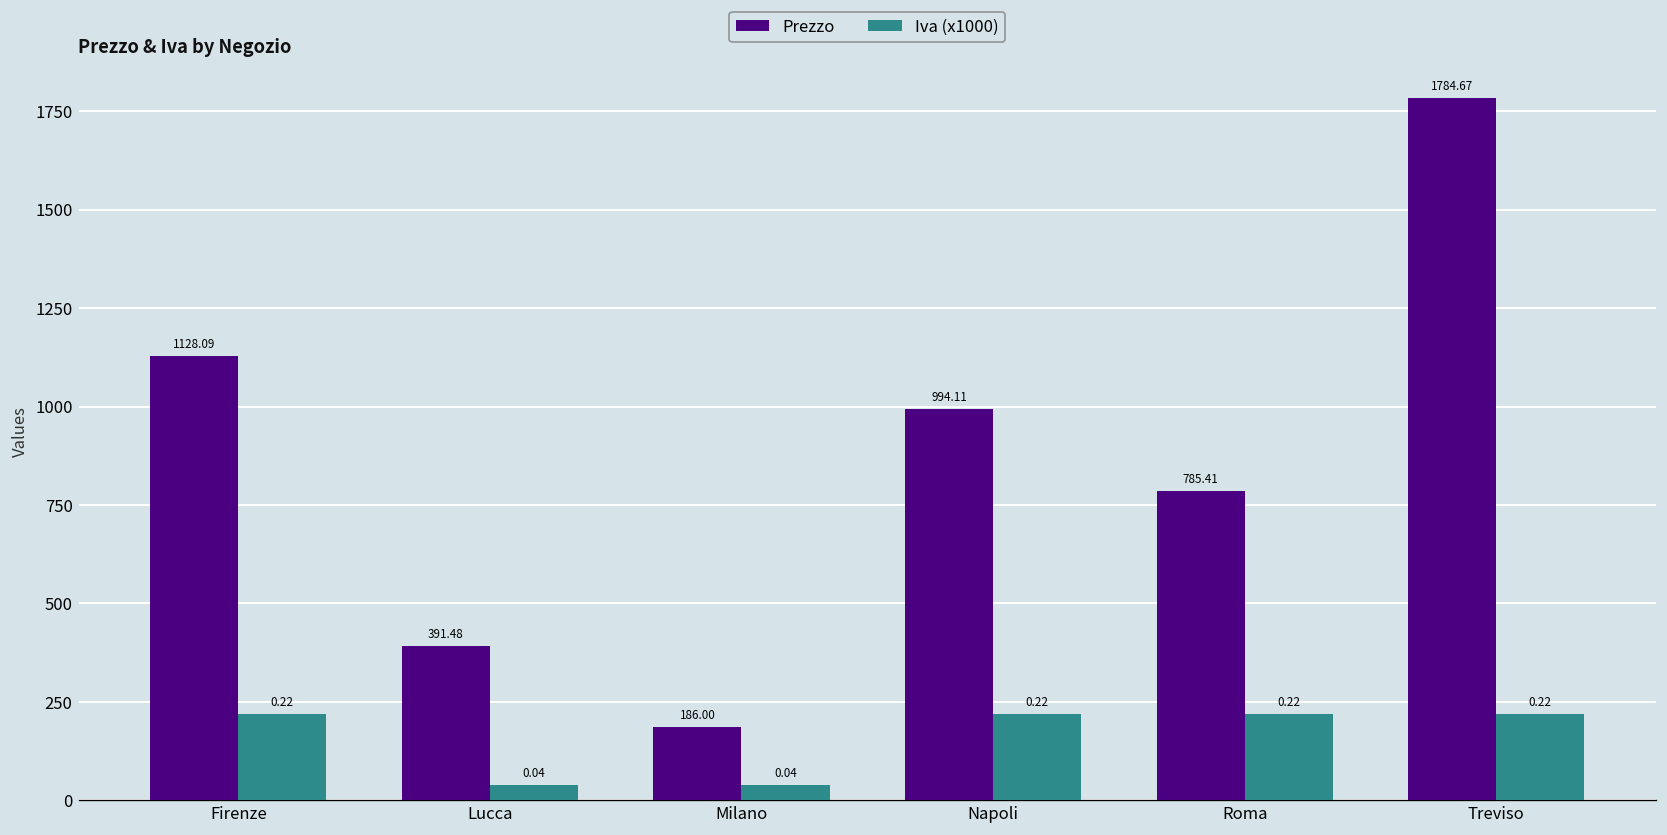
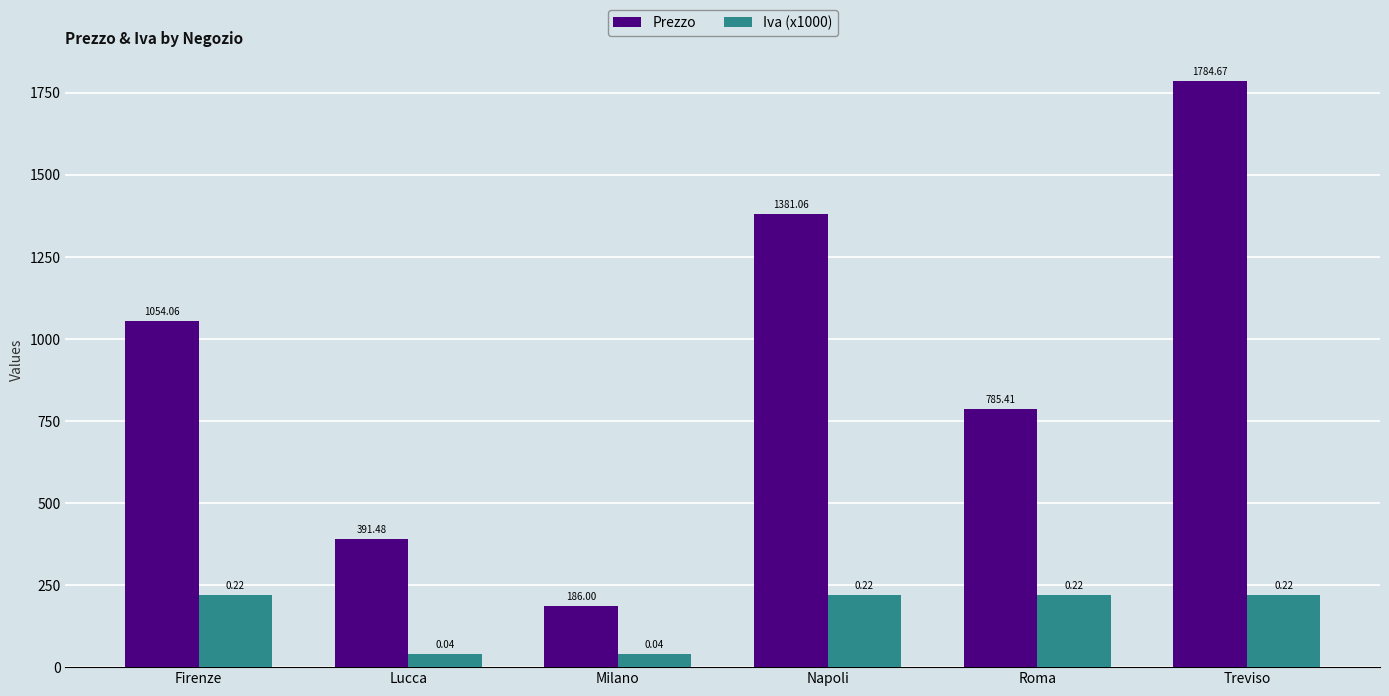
Prezzo, Firenze: 1128.09 -> 1054.06
Prezzo, Napoli: 994.11 -> 1381.06
